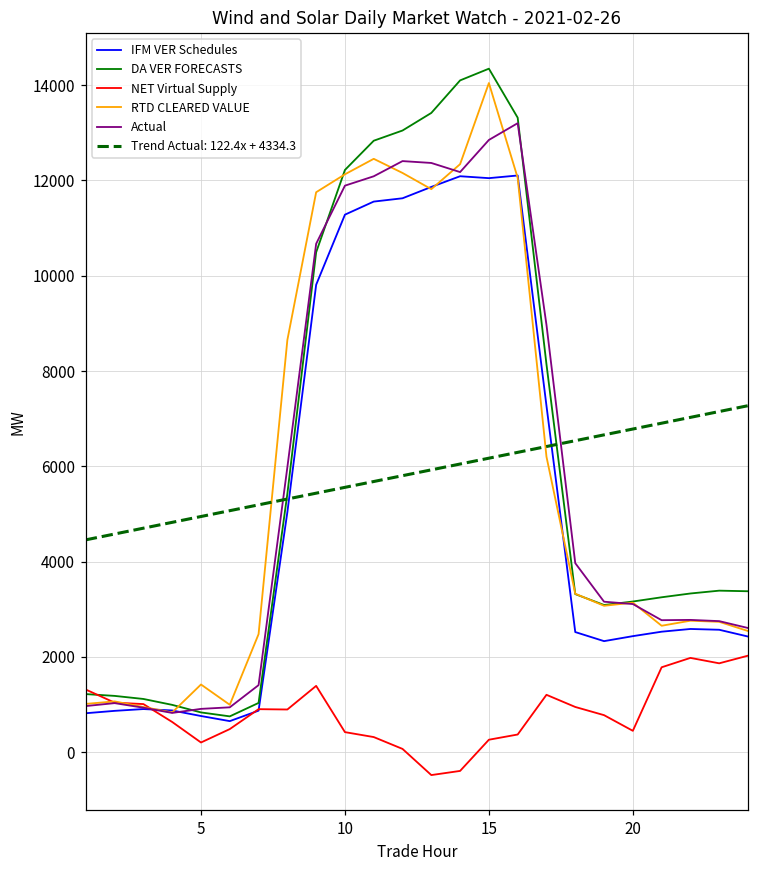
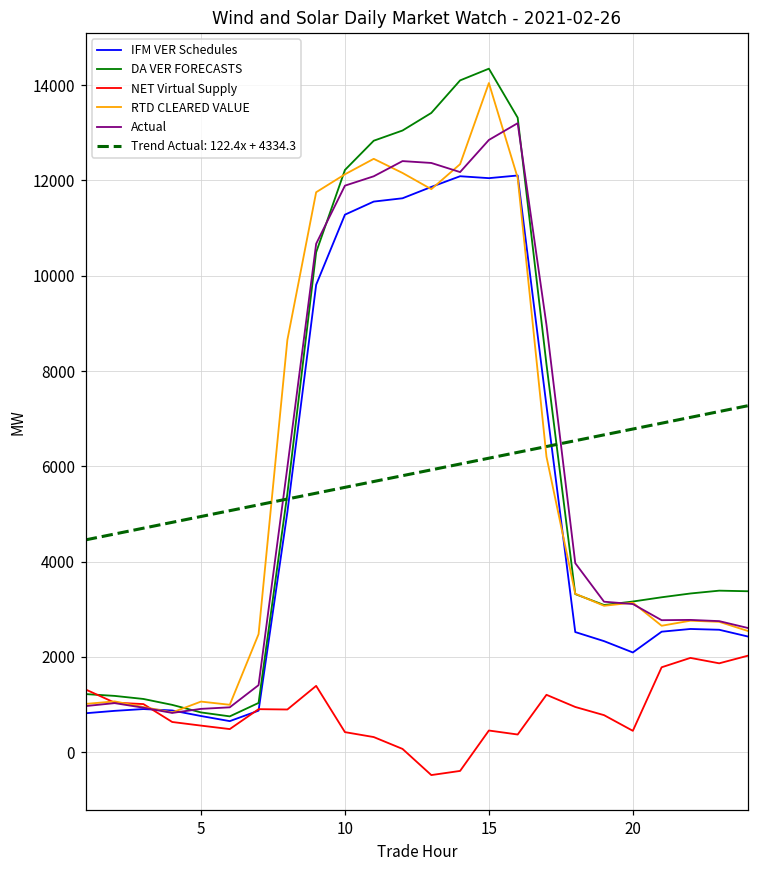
NET Virtual Supply, 5: 200 -> 600
RTD CLEARED VALUE, 5: 1400 -> 1100
NET Virtual Supply, 15: 300 -> 500
IFM VER Schedules, 20: 2400 -> 2100
